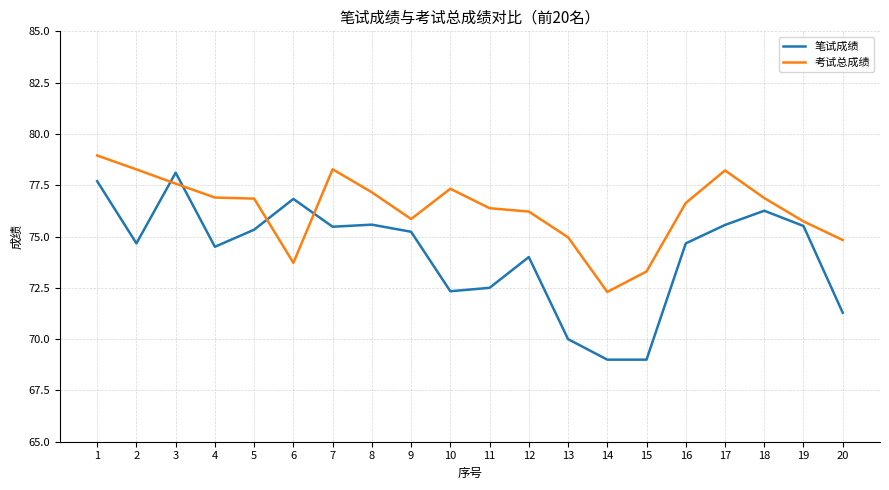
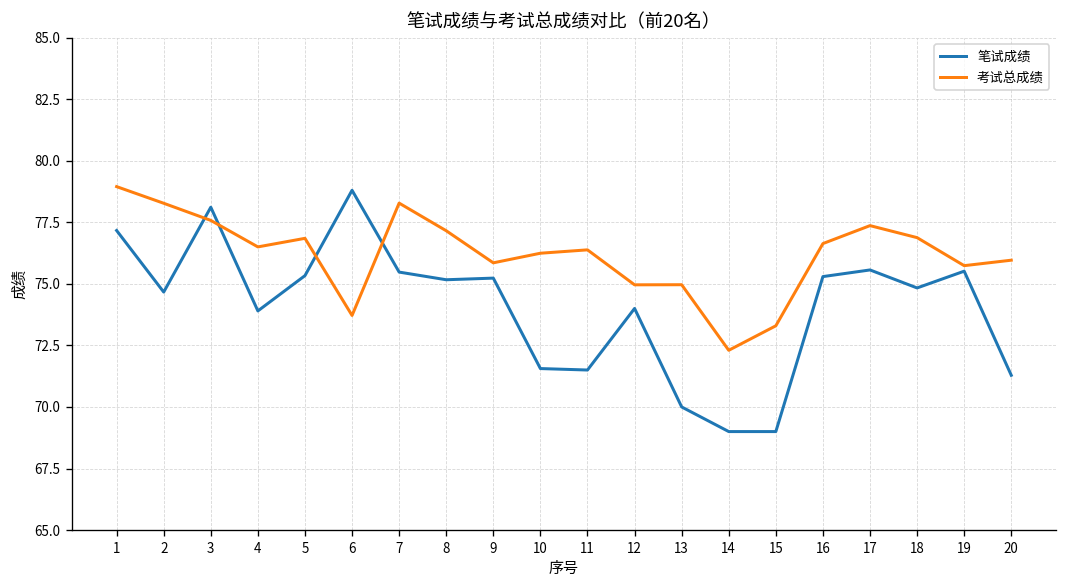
笔试成绩, 1: 77.7 -> 77.2
笔试成绩, 4: 74.5 -> 73.9
考试总成绩, 4: 76.9 -> 76.5
笔试成绩, 6: 76.8 -> 78.8
笔试成绩, 8: 75.6 -> 75.2
笔试成绩, 10: 72.3 -> 71.6
考试总成绩, 10: 77.3 -> 76.2
笔试成绩, 11: 72.5 -> 71.5
考试总成绩, 12: 76.2 -> 75.0
笔试成绩, 16: 74.7 -> 75.3
考试总成绩, 17: 78.2 -> 77.4
笔试成绩, 18: 76.3 -> 74.8
考试总成绩, 20: 74.8 -> 76.0
